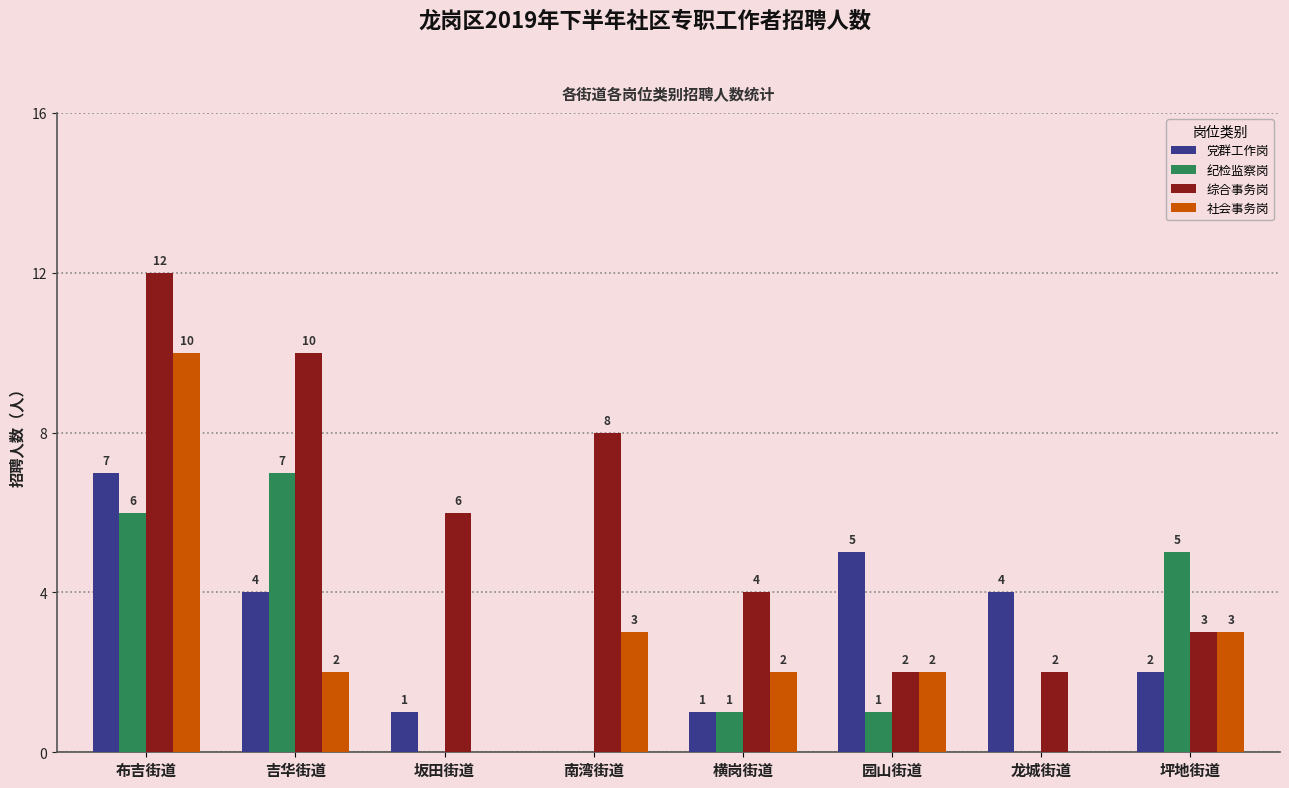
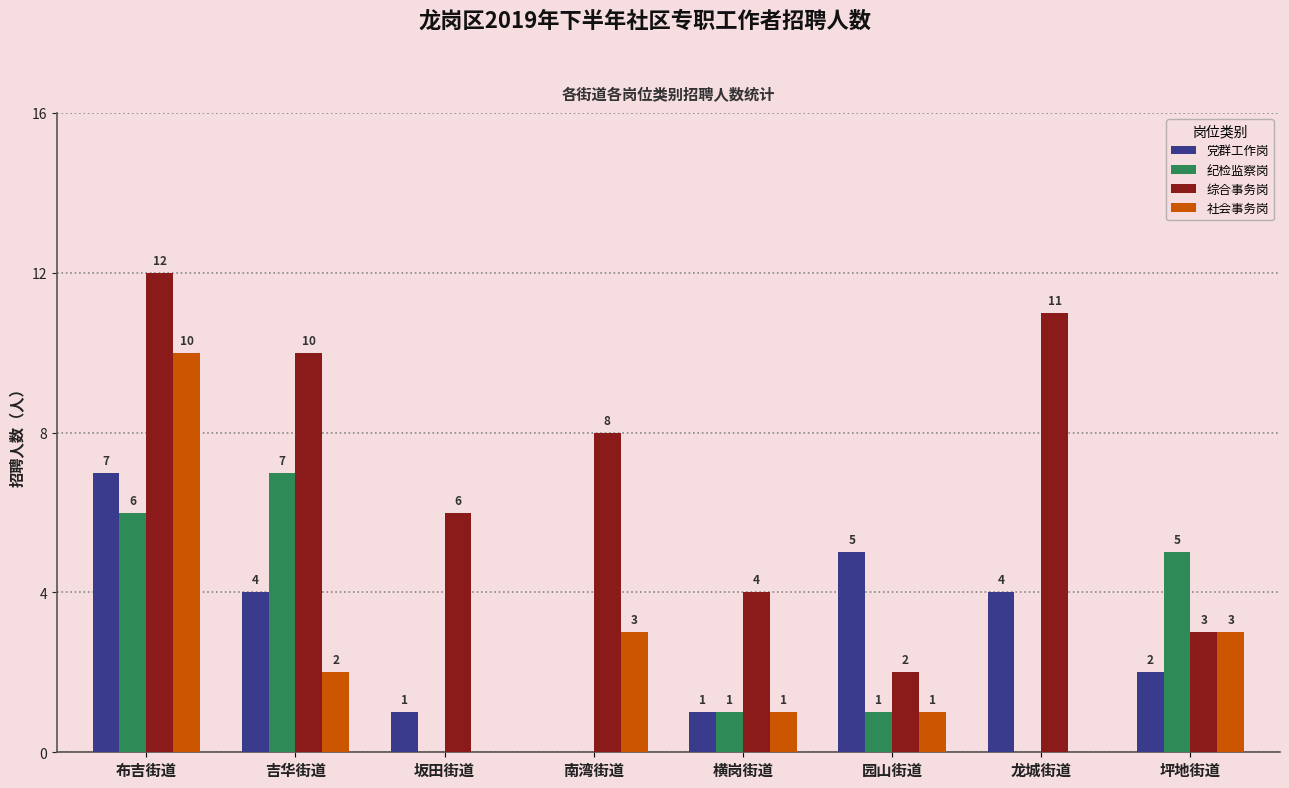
社会事务岗, 横岗街道: 2 -> 1
社会事务岗, 园山街道: 2 -> 1
综合事务岗, 龙城街道: 2 -> 11
